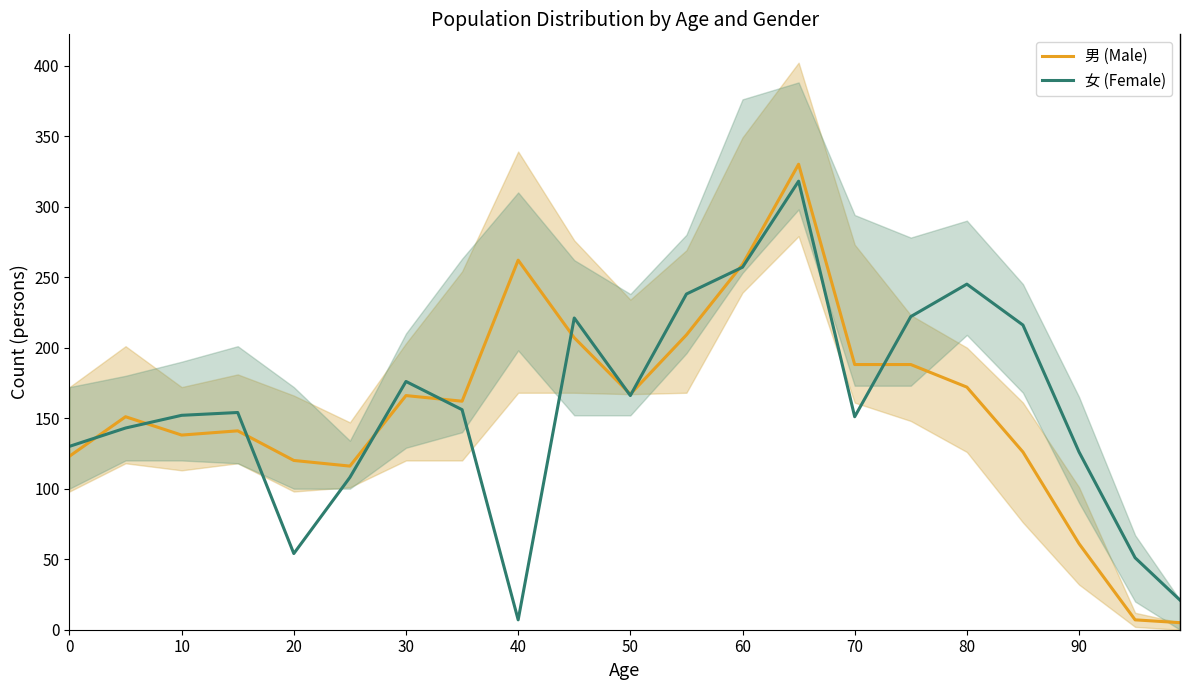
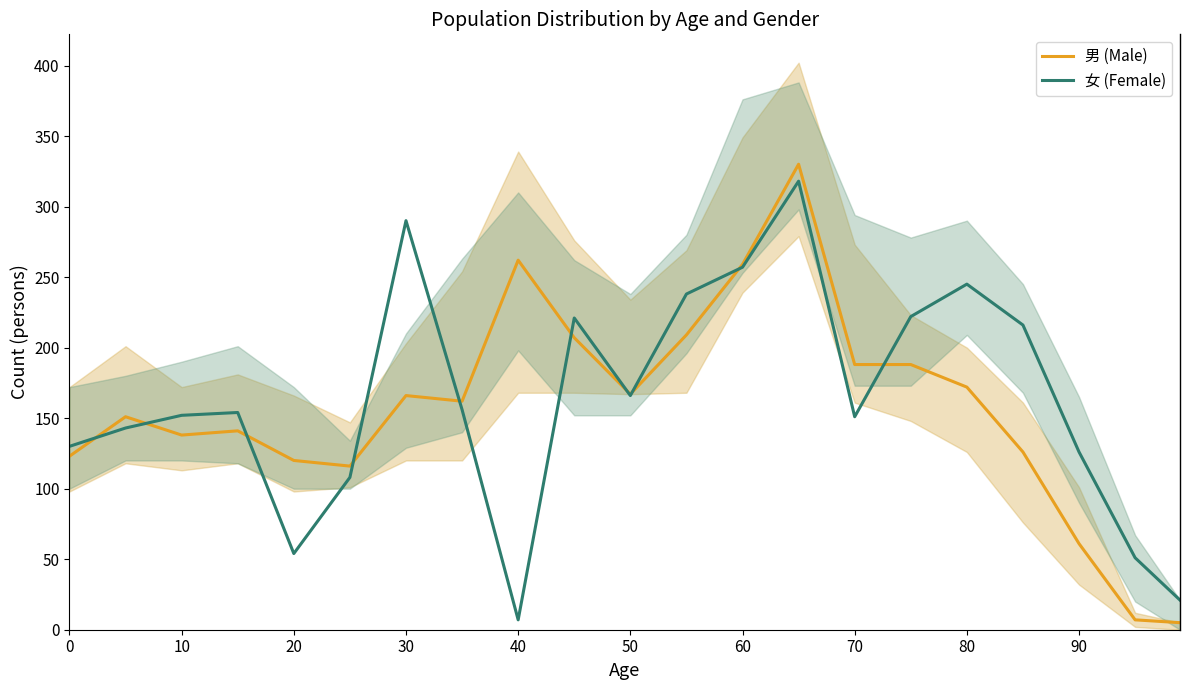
女 (Female), 30: 176 -> 290
